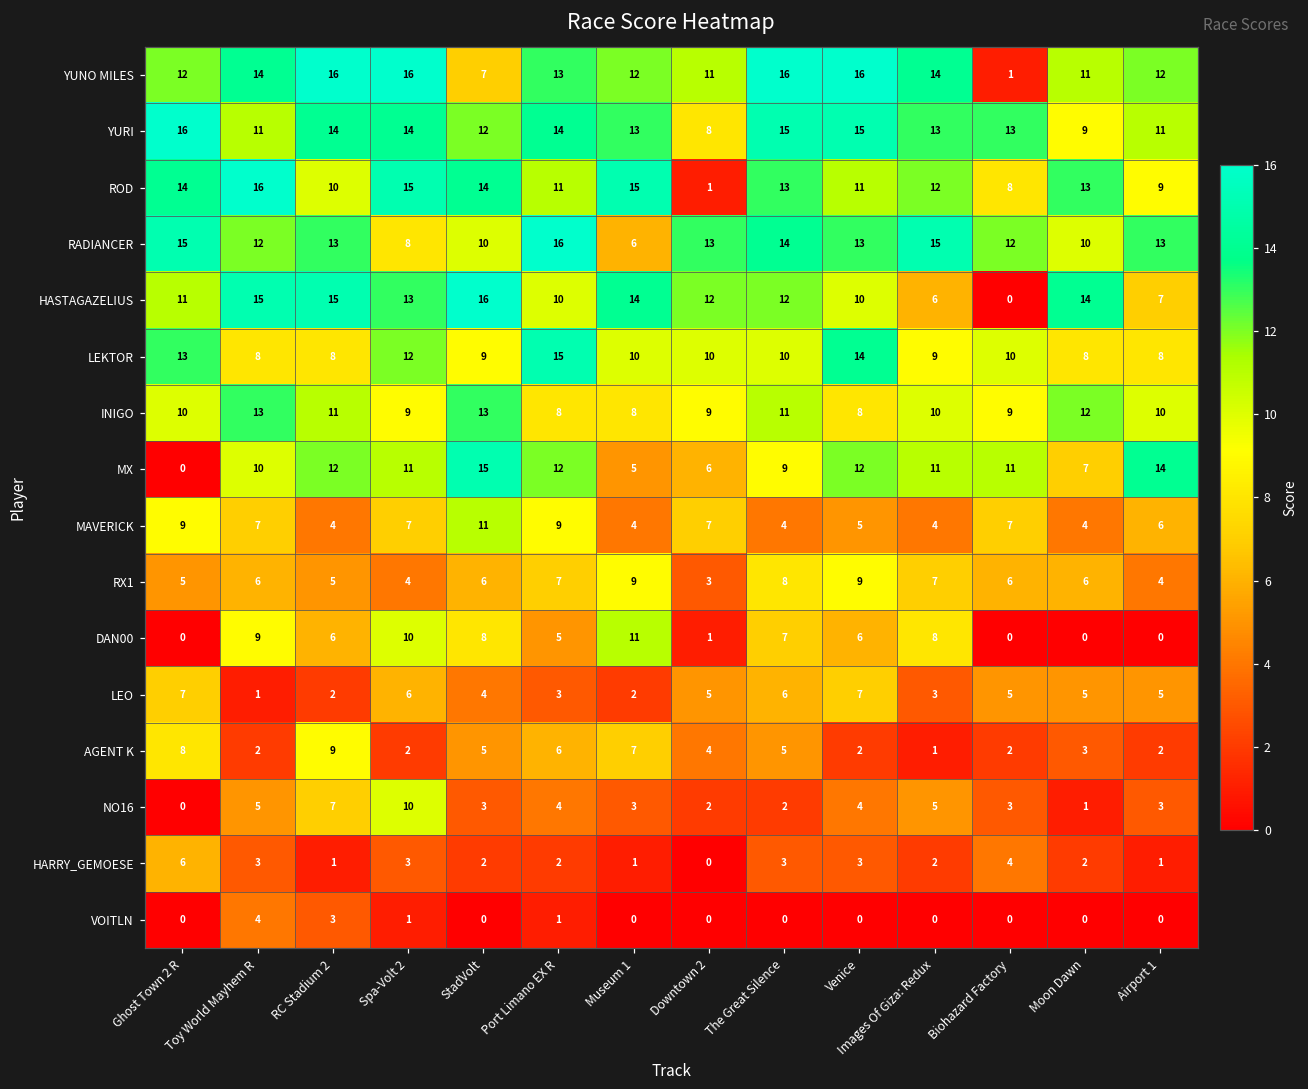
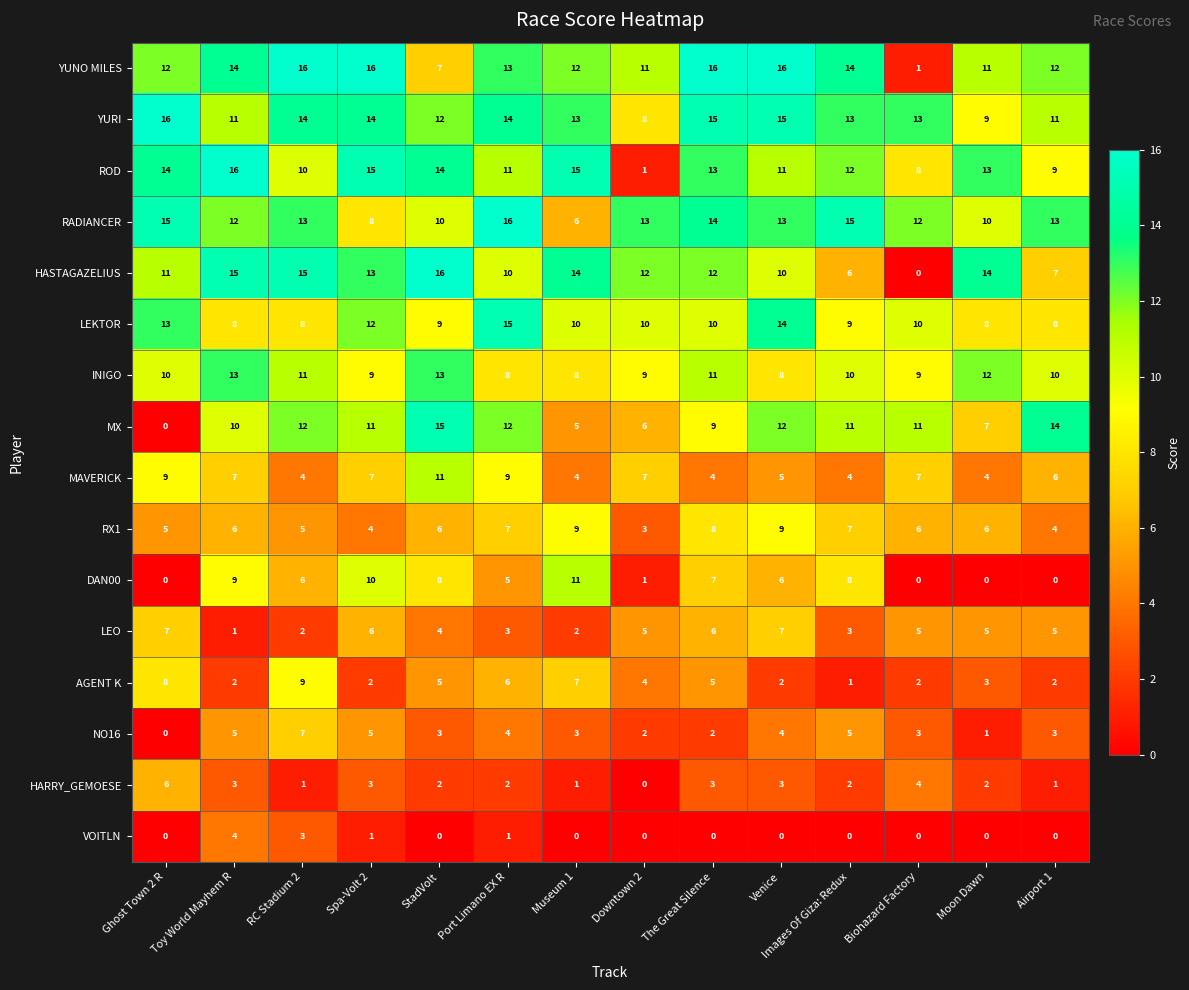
NO16, Spa-Volt 2: 10 -> 5
